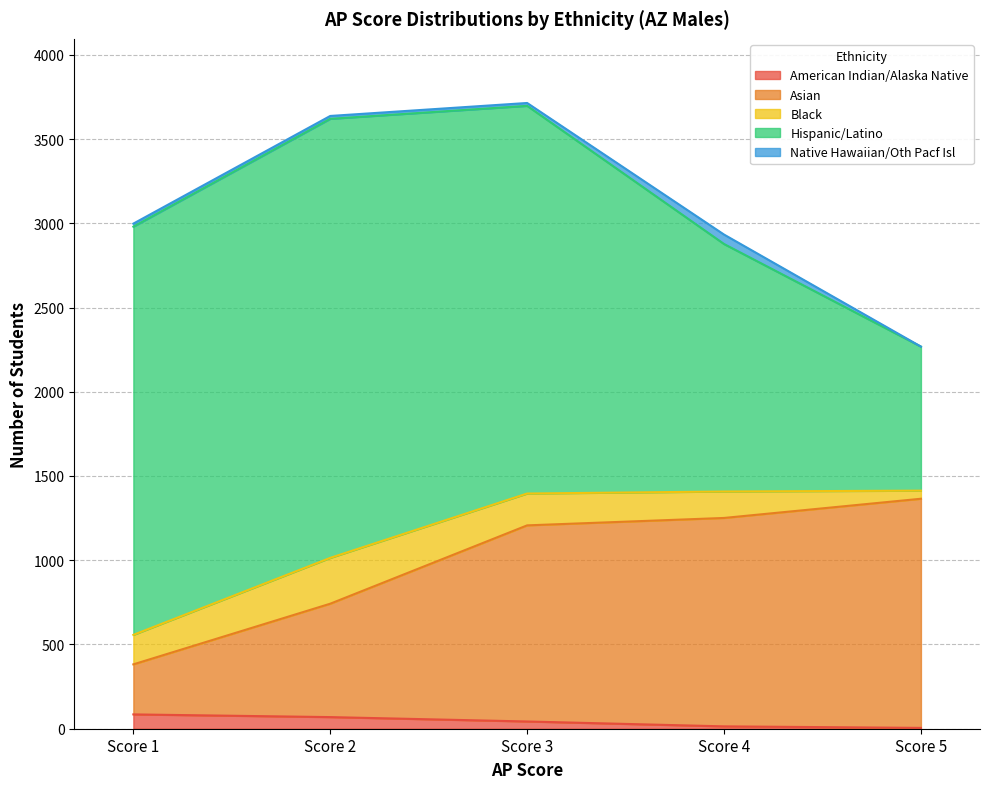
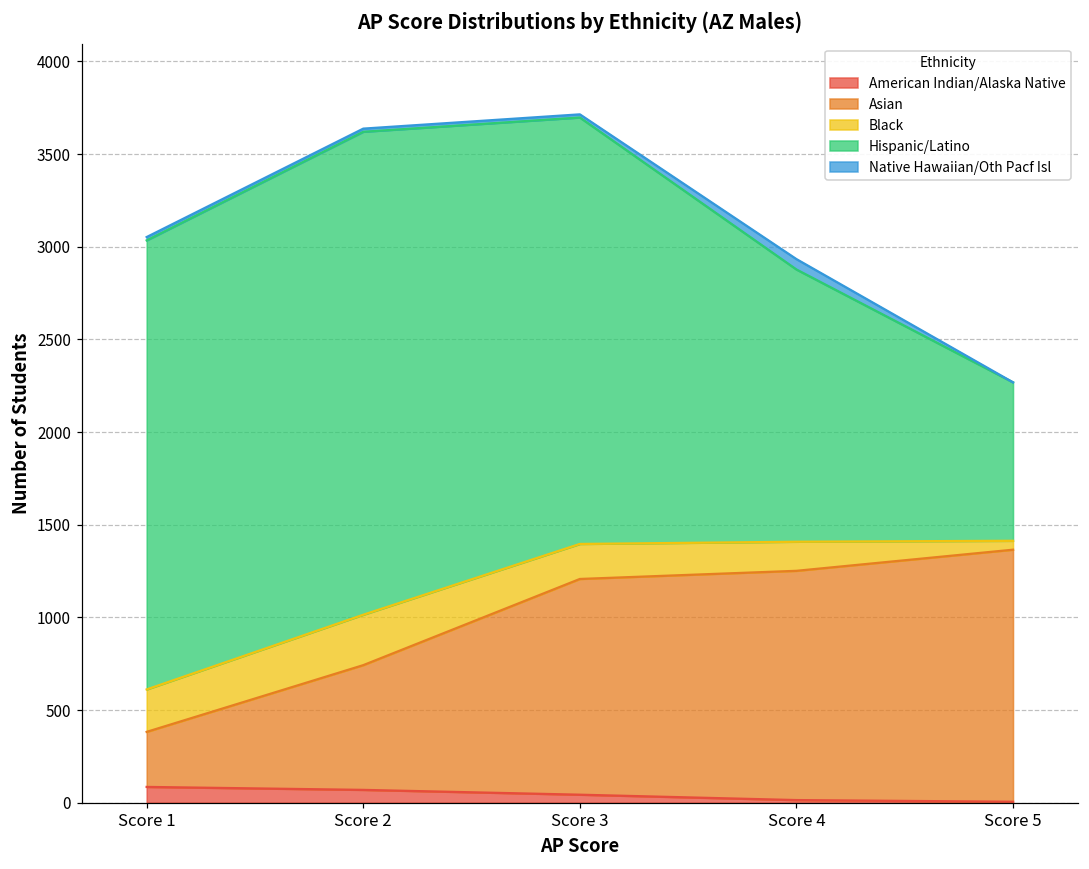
Black, Score 1: 180 -> 230
